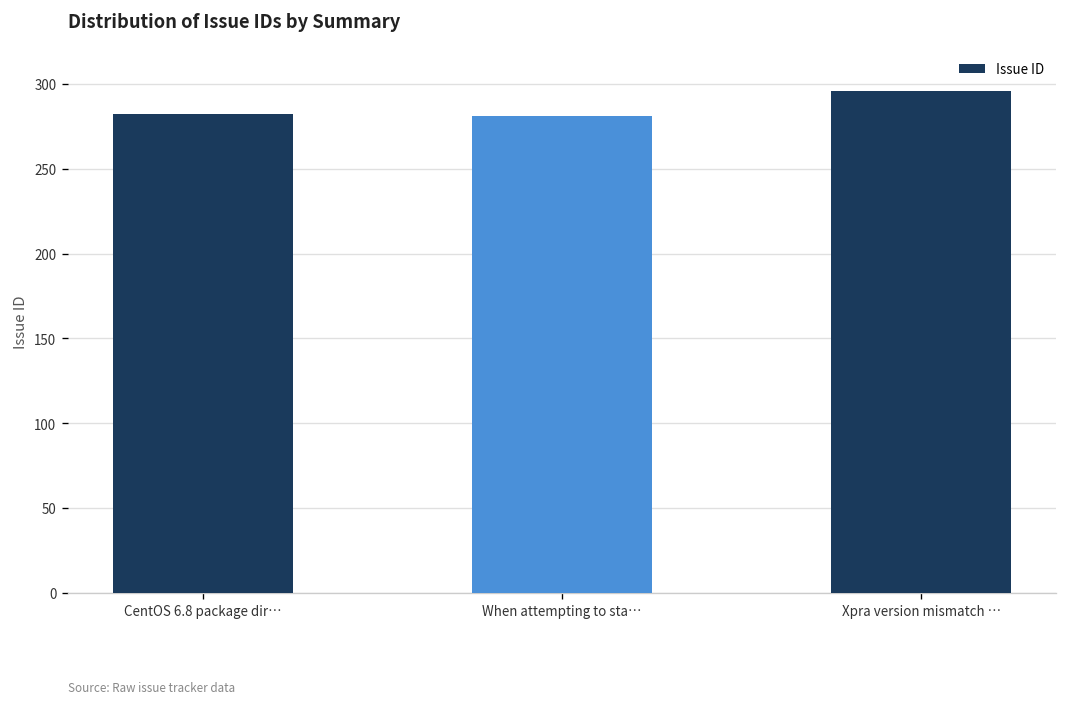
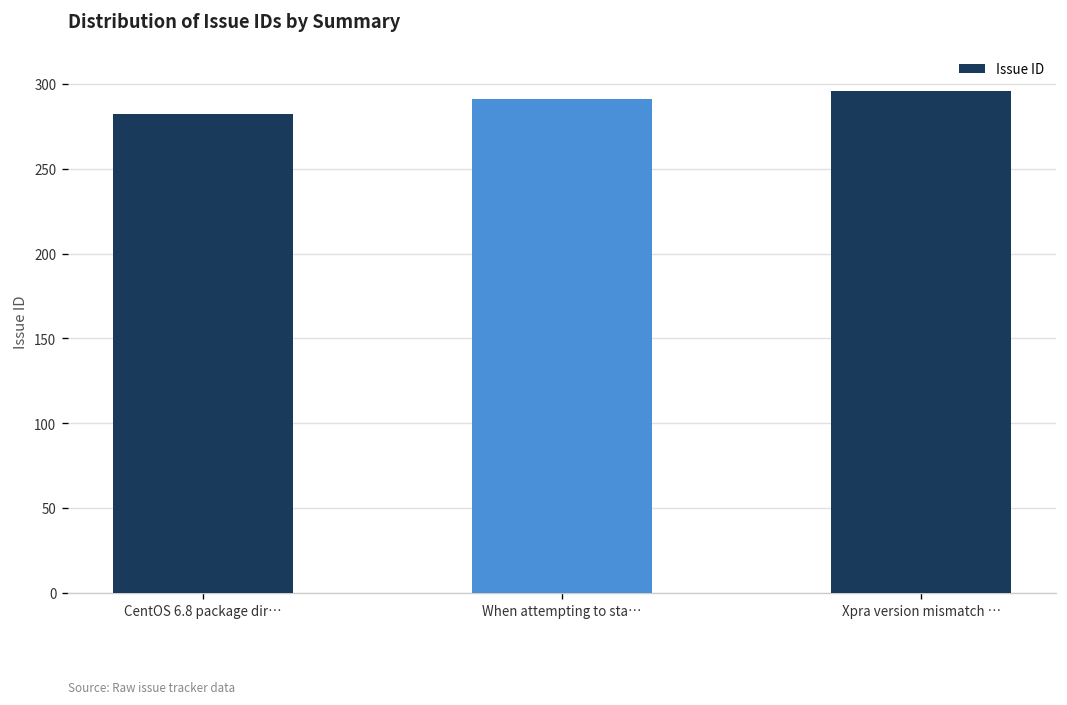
When attempting to sta…: 281 -> 291
